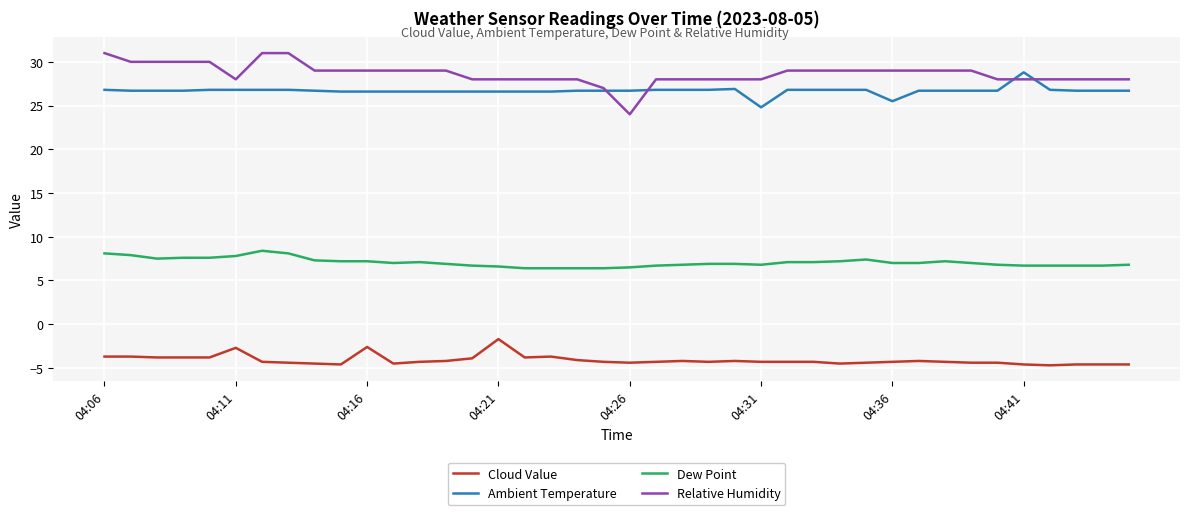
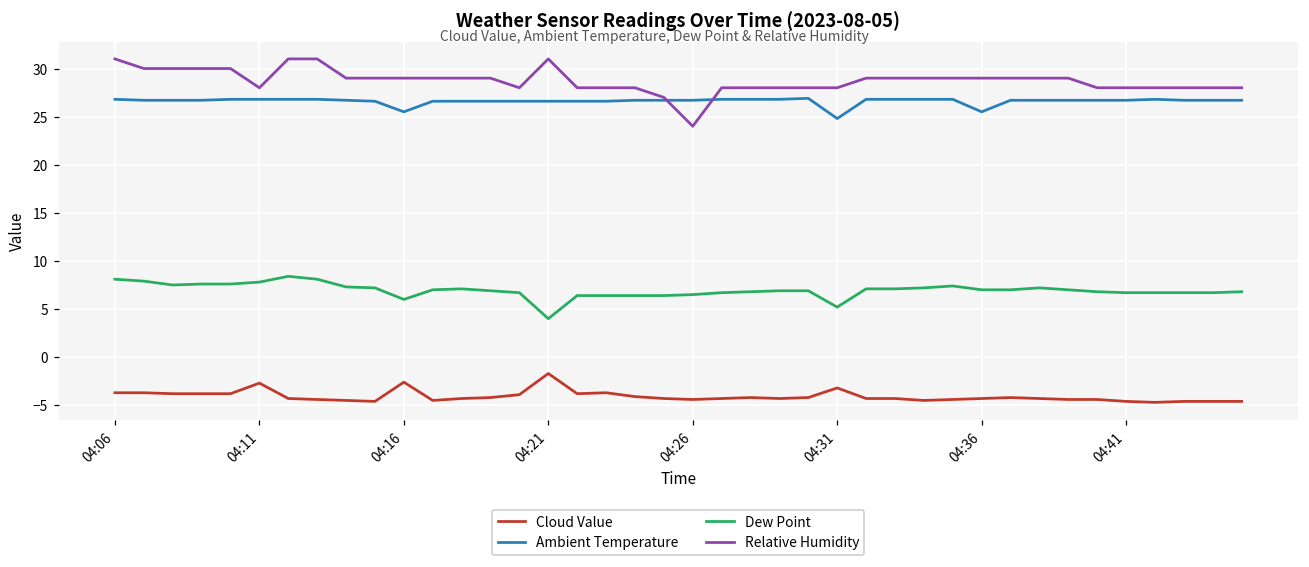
Ambient Temperature, 04:16: 27 -> 26
Dew Point, 04:16: 7 -> 6
Dew Point, 04:21: 7 -> 4
Relative Humidity, 04:21: 28 -> 31
Cloud Value, 04:31: -4 -> -3
Dew Point, 04:31: 7 -> 5
Ambient Temperature, 04:41: 29 -> 27
